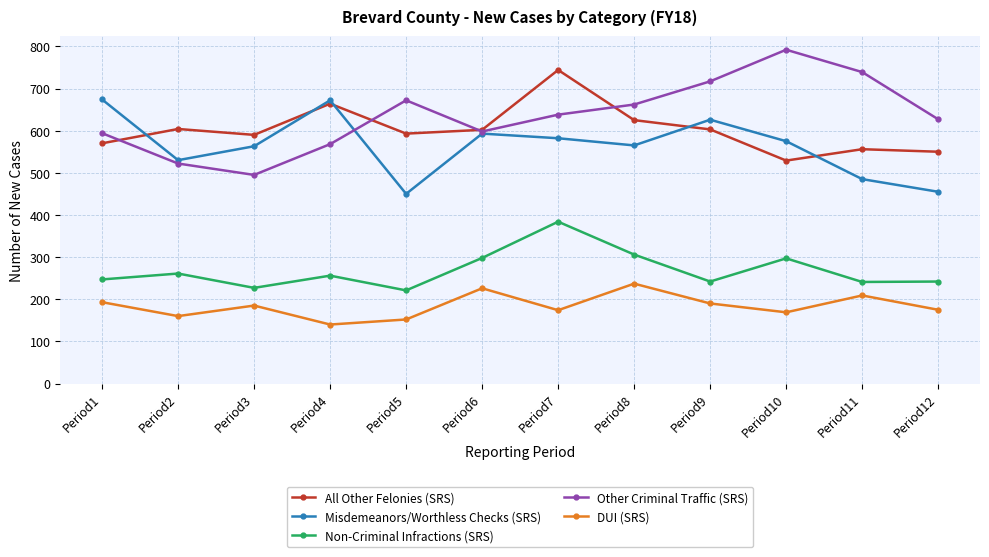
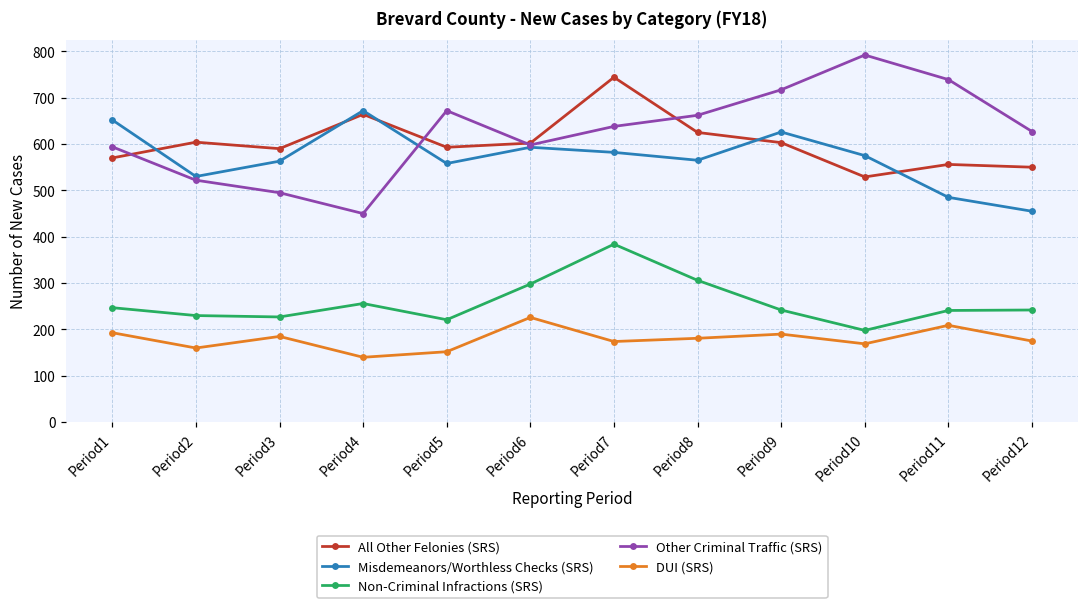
Misdemeanors/Worthless Checks (SRS), Period1: 670 -> 650
Non-Criminal Infractions (SRS), Period2: 260 -> 230
Other Criminal Traffic (SRS), Period4: 570 -> 450
Misdemeanors/Worthless Checks (SRS), Period5: 450 -> 560
DUI (SRS), Period8: 240 -> 180
Non-Criminal Infractions (SRS), Period10: 300 -> 200
